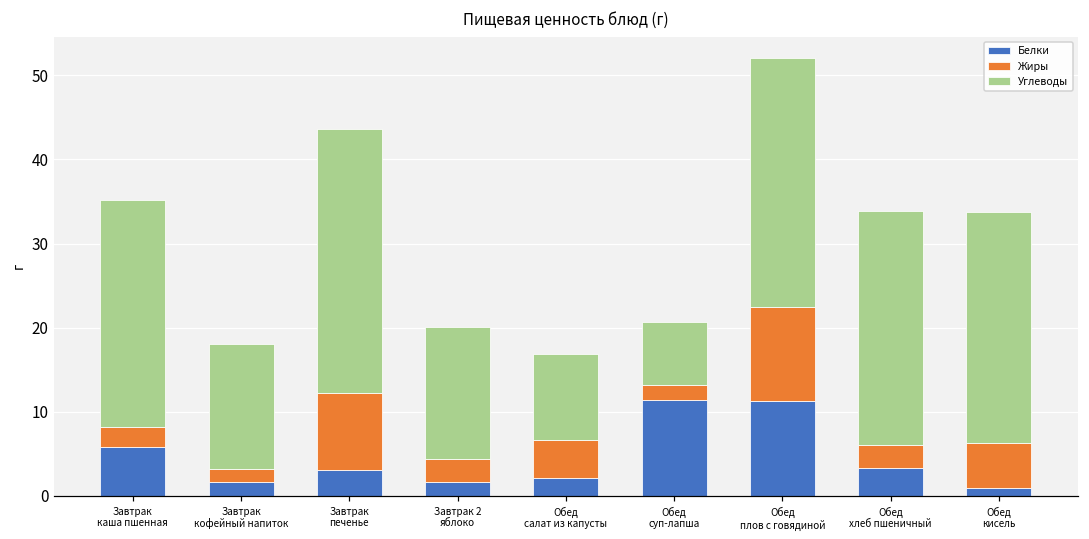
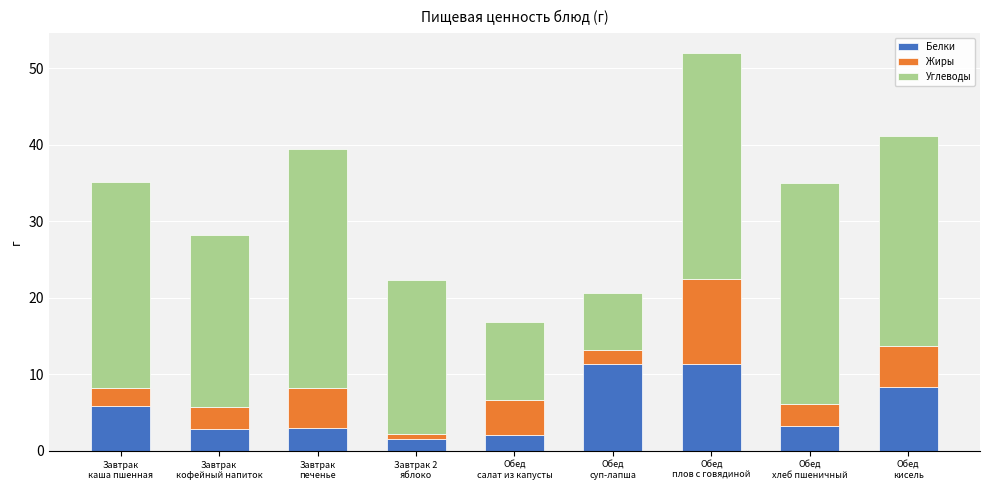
Белки, Завтрак кофейный напиток: 2 -> 3
Жиры, Завтрак кофейный напиток: 2 -> 3
Углеводы, Завтрак кофейный напиток: 15 -> 23
Жиры, Завтрак печенье: 9 -> 5
Жиры, Завтрак 2 яблоко: 3 -> 1
Углеводы, Завтрак 2 яблоко: 16 -> 20
Углеводы, Обед хлеб пшеничный: 28 -> 29
Белки, Обед кисель: 1 -> 8
